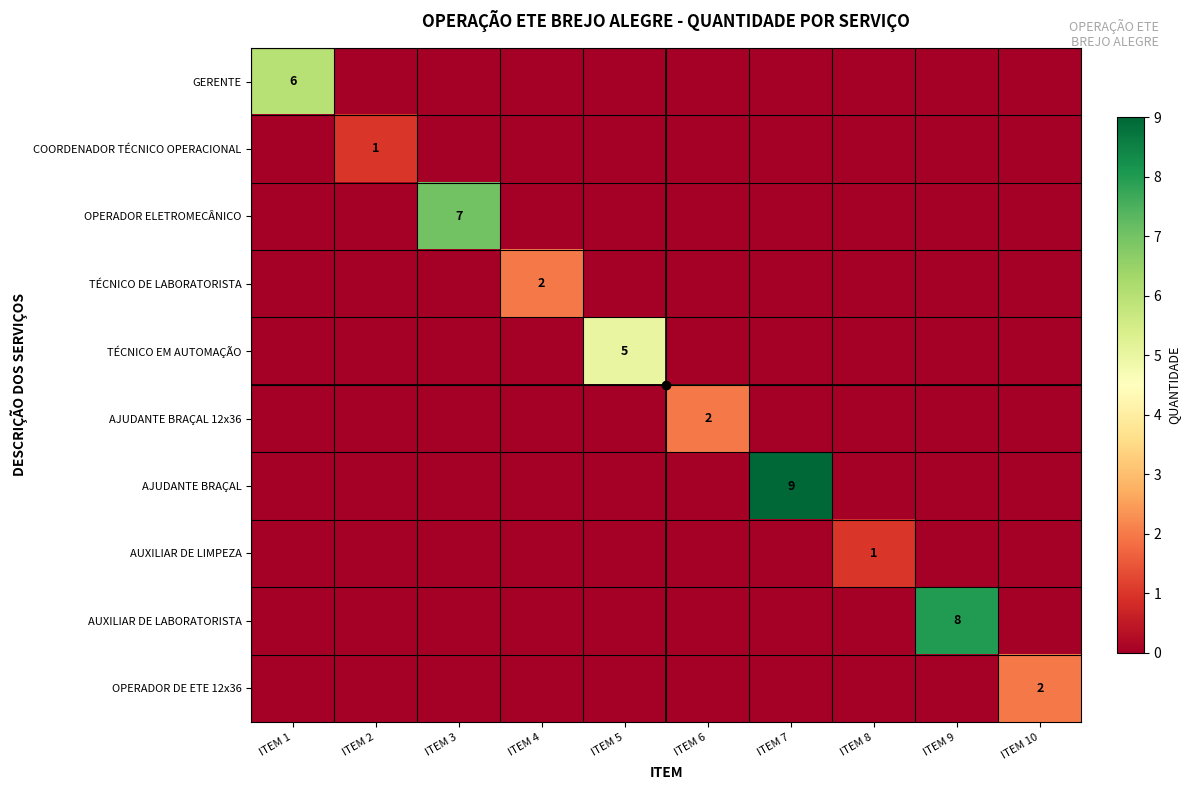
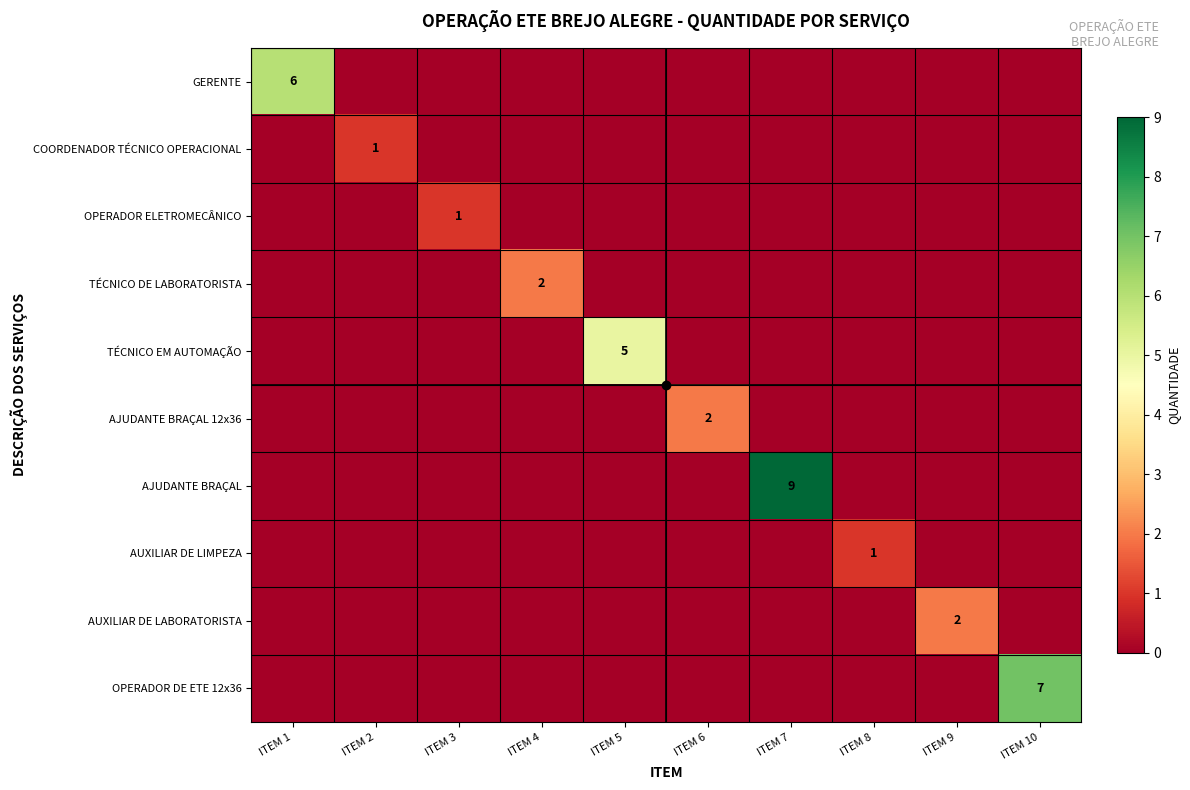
OPERADOR ELETROMECÂNICO, ITEM 3: 7 -> 1
AUXILIAR DE LABORATORISTA, ITEM 9: 8 -> 2
OPERADOR DE ETE 12x36, ITEM 10: 2 -> 7
